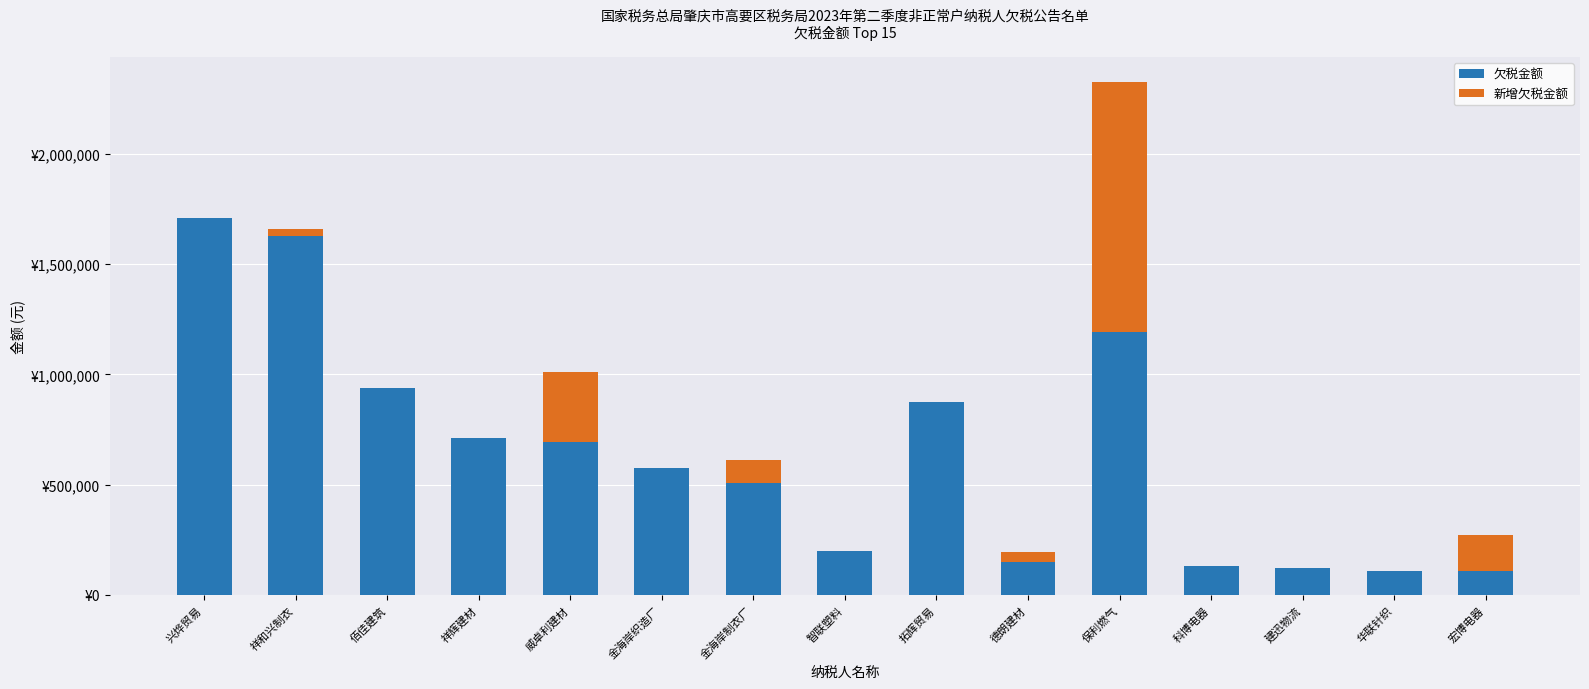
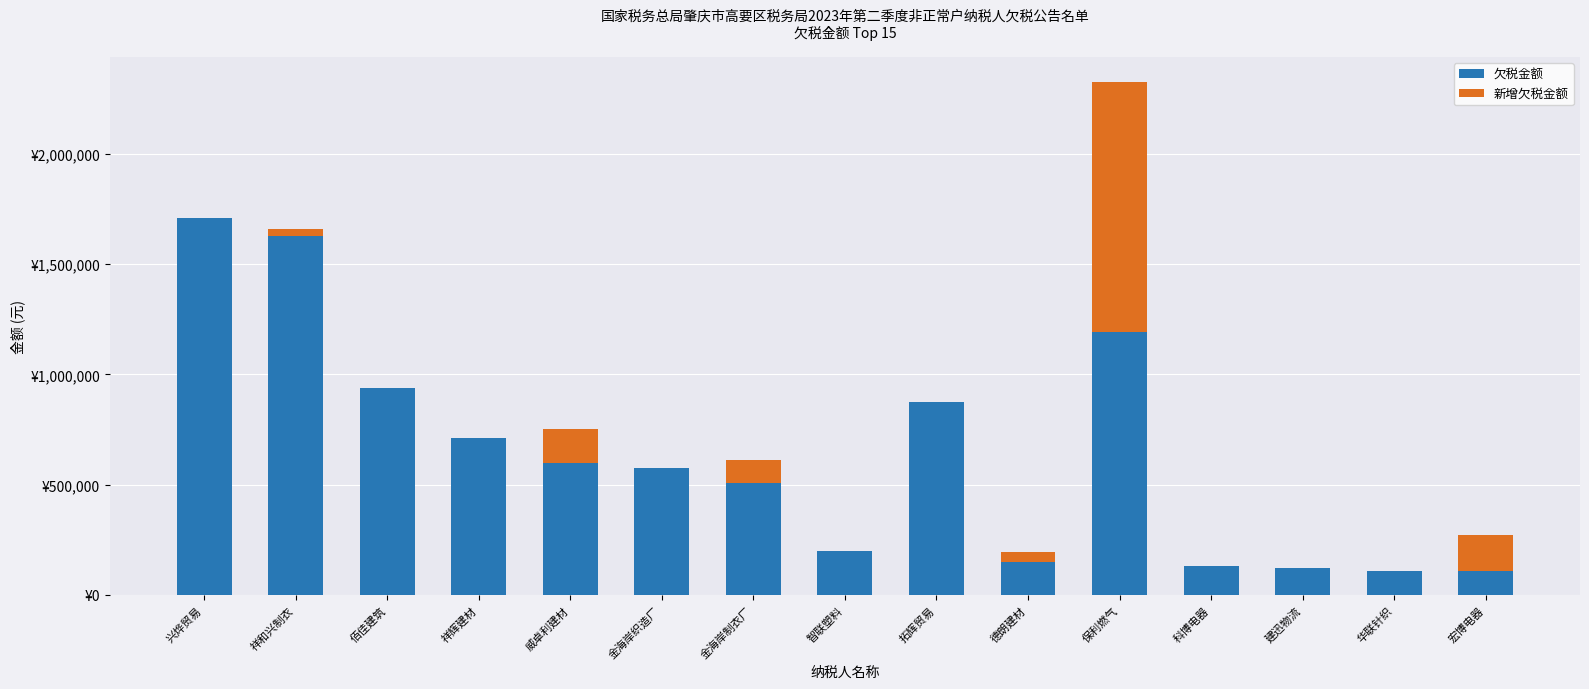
欠税金额, 威卓利建材: ¥690,000 -> ¥600,000
新增欠税金额, 威卓利建材: ¥320,000 -> ¥160,000
